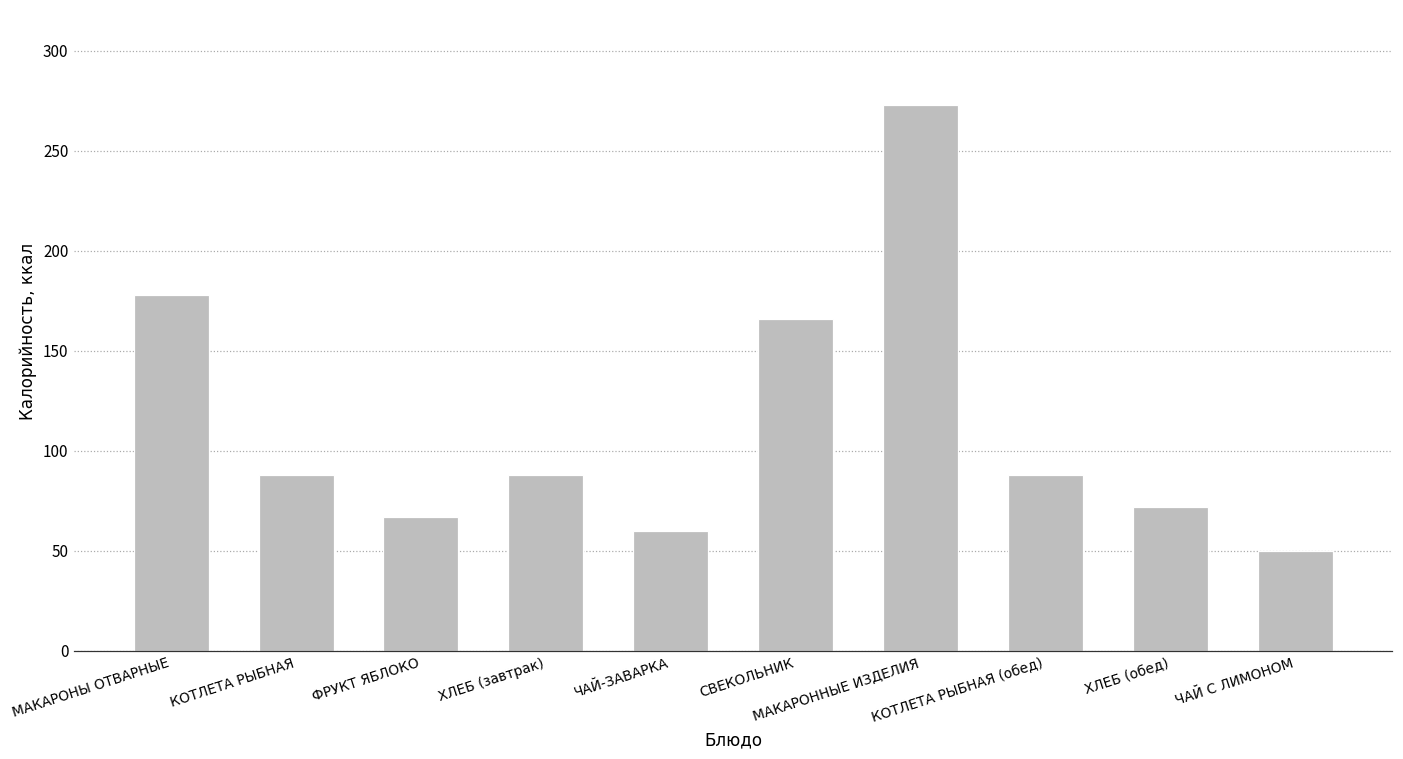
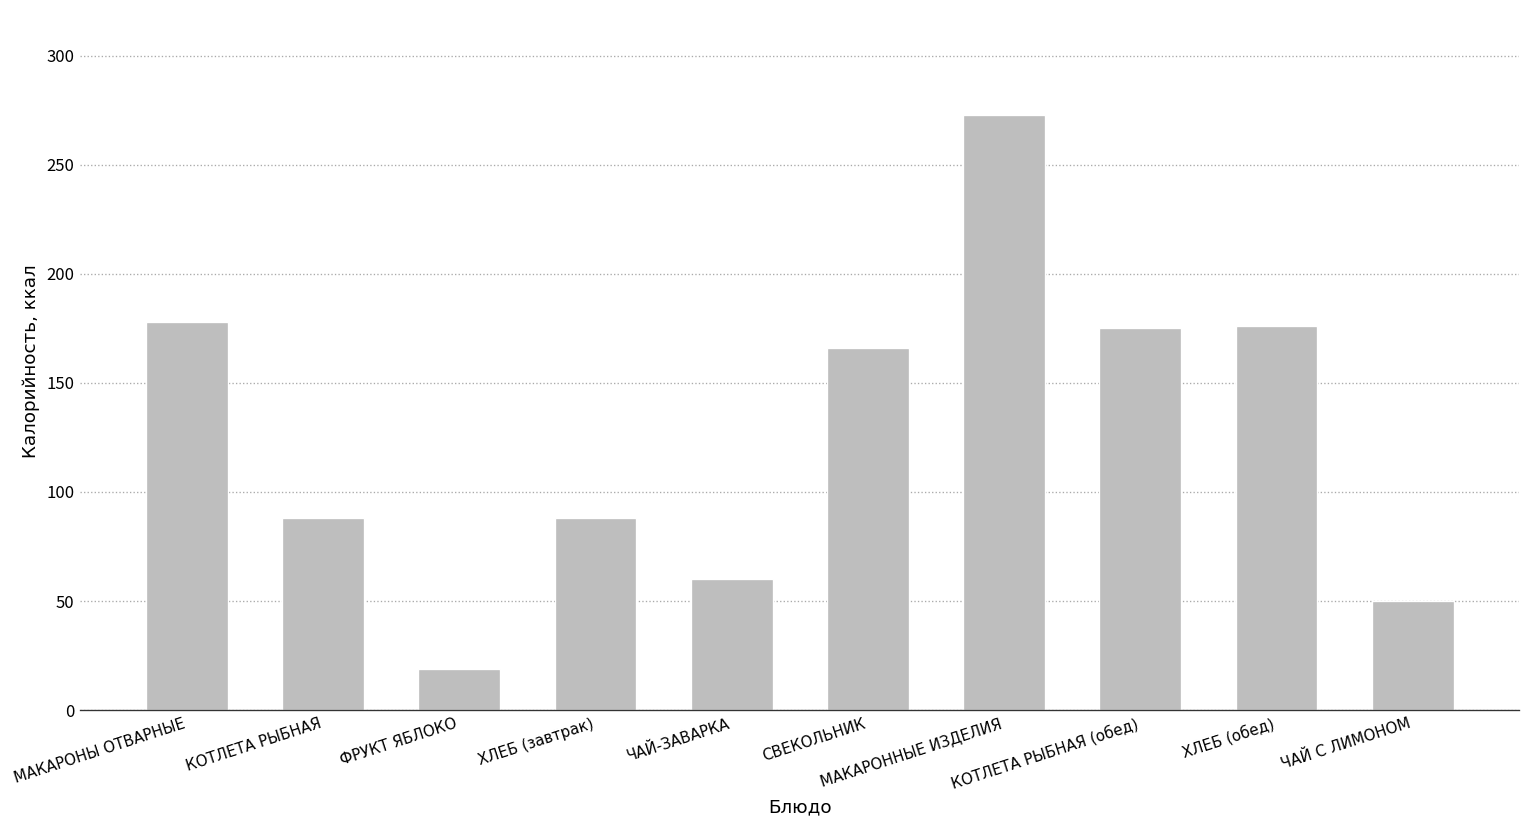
ФРУКТ ЯБЛОКО: 67 -> 19
КОТЛЕТА РЫБНАЯ (обед): 88 -> 175
ХЛЕБ (обед): 72 -> 176
